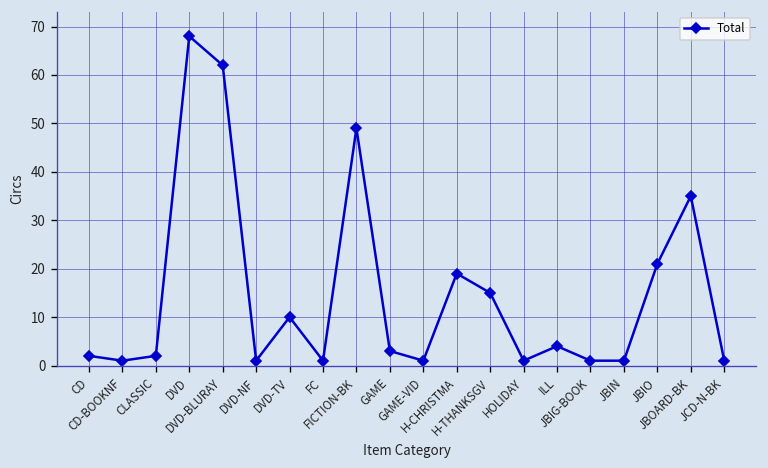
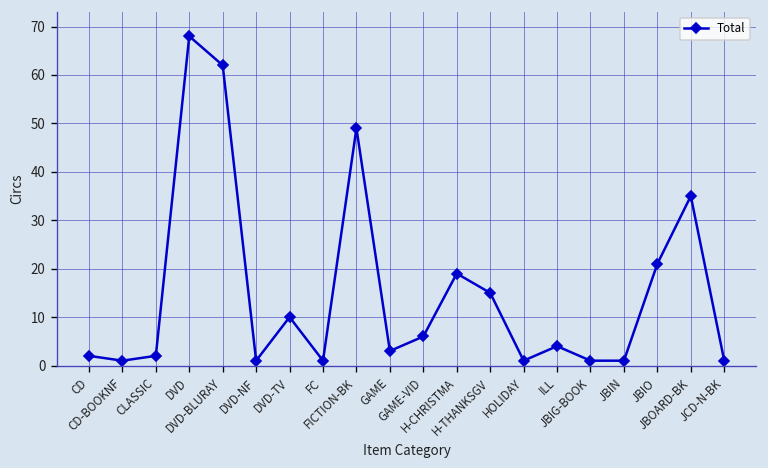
GAME-VID: 1 -> 6
